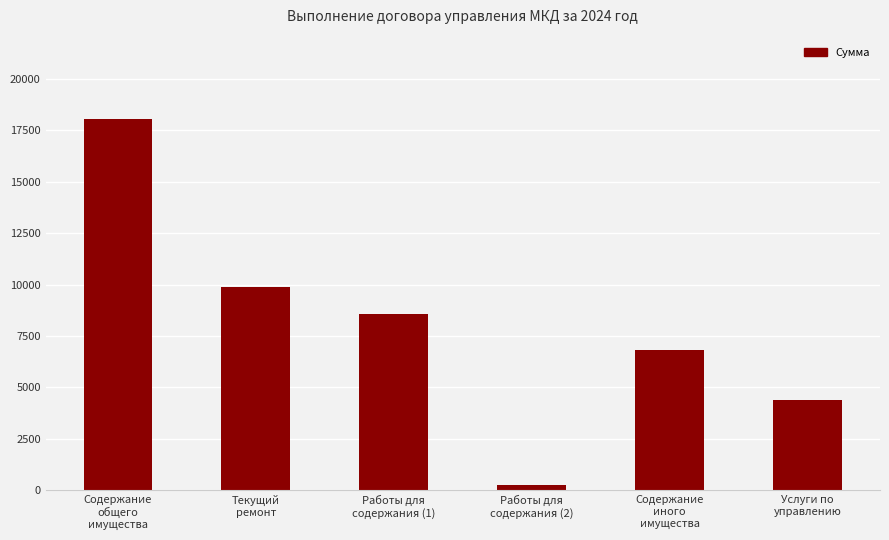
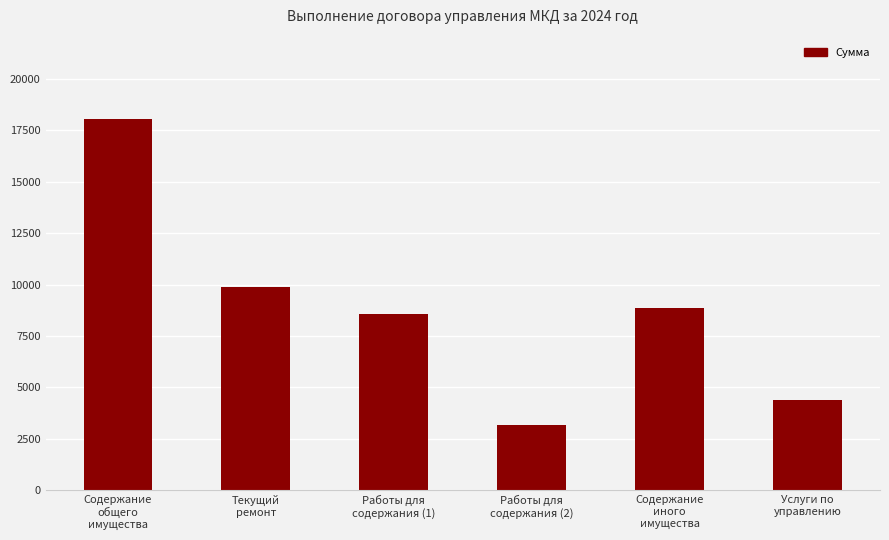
Работы для содержания (2): 300 -> 3200
Содержание иного имущества: 6800 -> 8900
